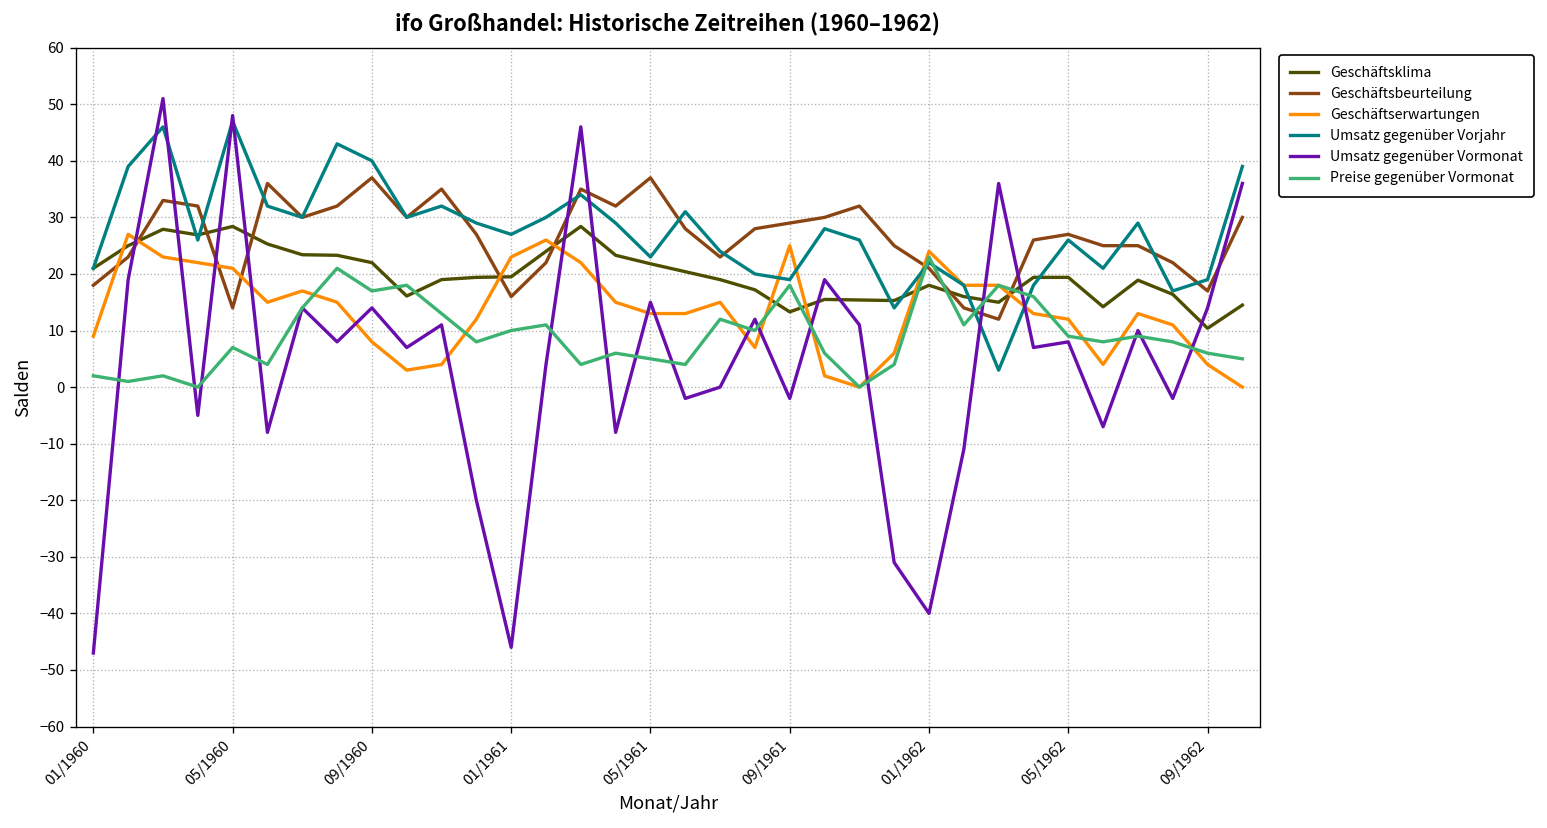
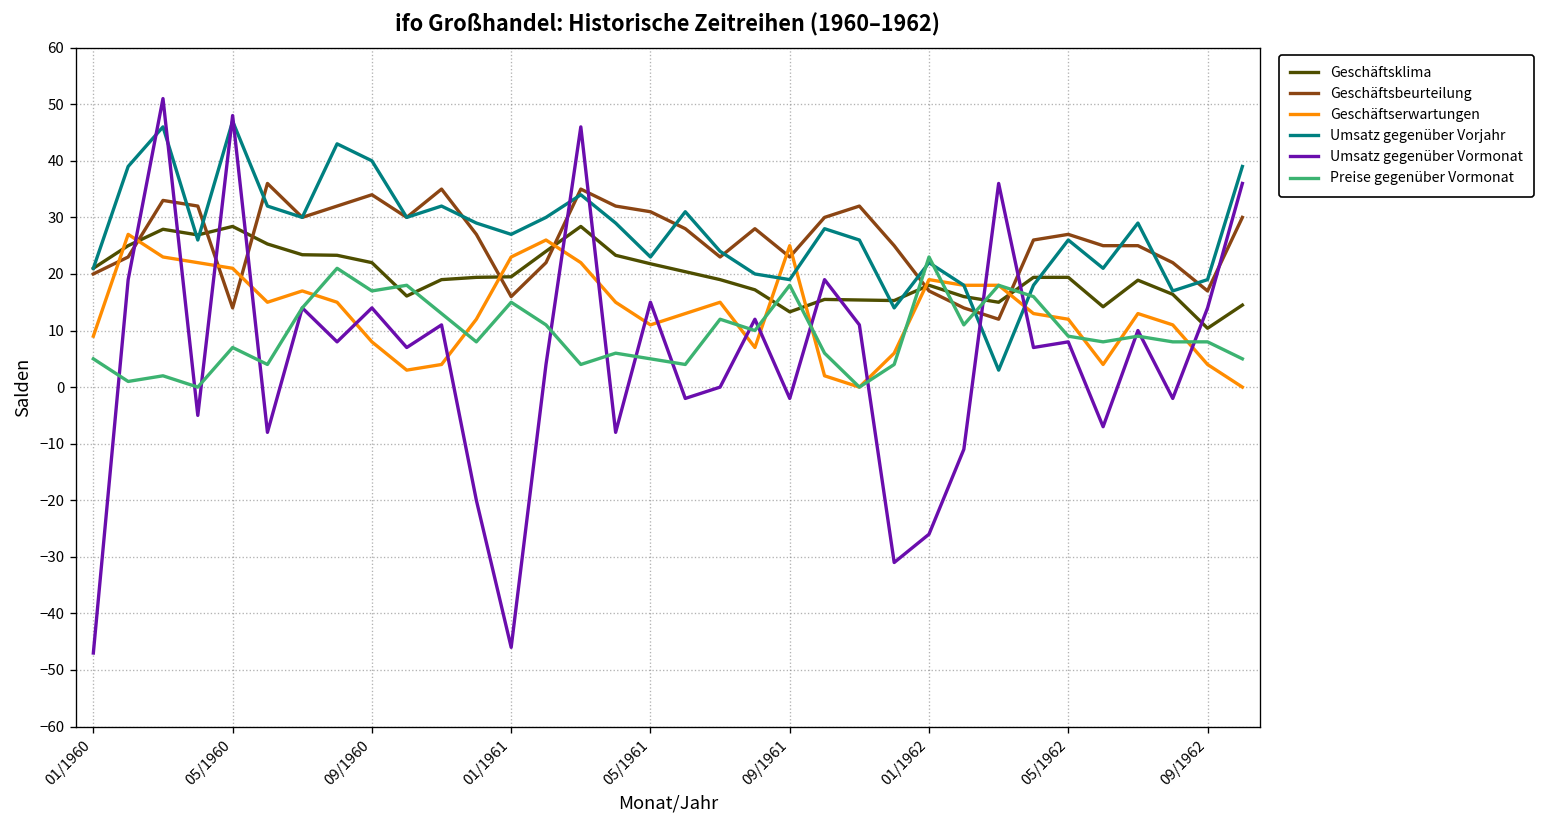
Geschäftsbeurteilung, 01/1960: 18 -> 20
Preise gegenüber Vormonat, 01/1960: 2 -> 5
Geschäftsbeurteilung, 09/1960: 37 -> 34
Preise gegenüber Vormonat, 01/1961: 10 -> 15
Geschäftsbeurteilung, 05/1961: 37 -> 31
Geschäftserwartungen, 05/1961: 13 -> 11
Geschäftsbeurteilung, 09/1961: 29 -> 23
Geschäftsbeurteilung, 01/1962: 21 -> 17
Geschäftserwartungen, 01/1962: 24 -> 19
Umsatz gegenüber Vormonat, 01/1962: -40 -> -26
Preise gegenüber Vormonat, 09/1962: 6 -> 8
